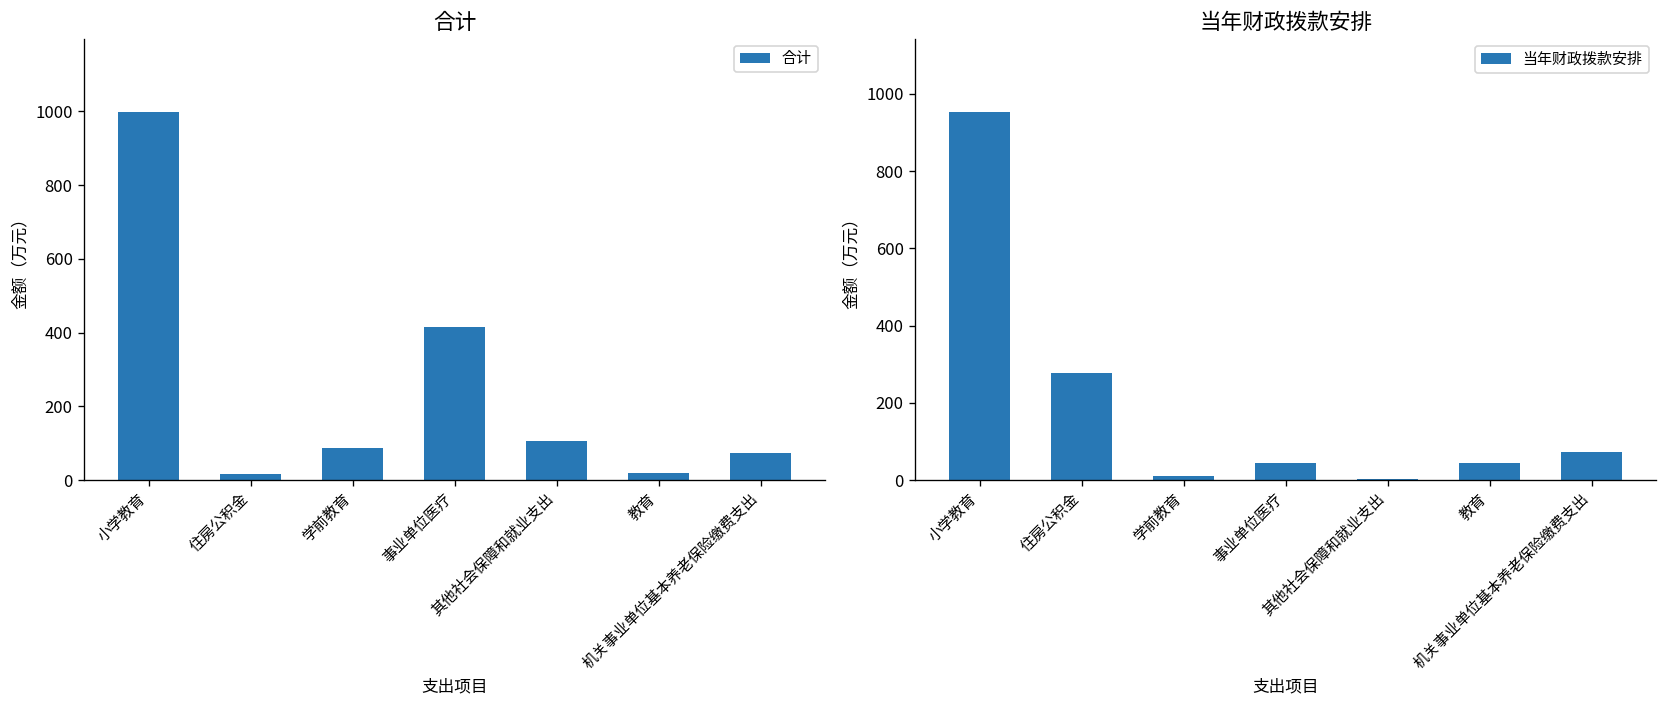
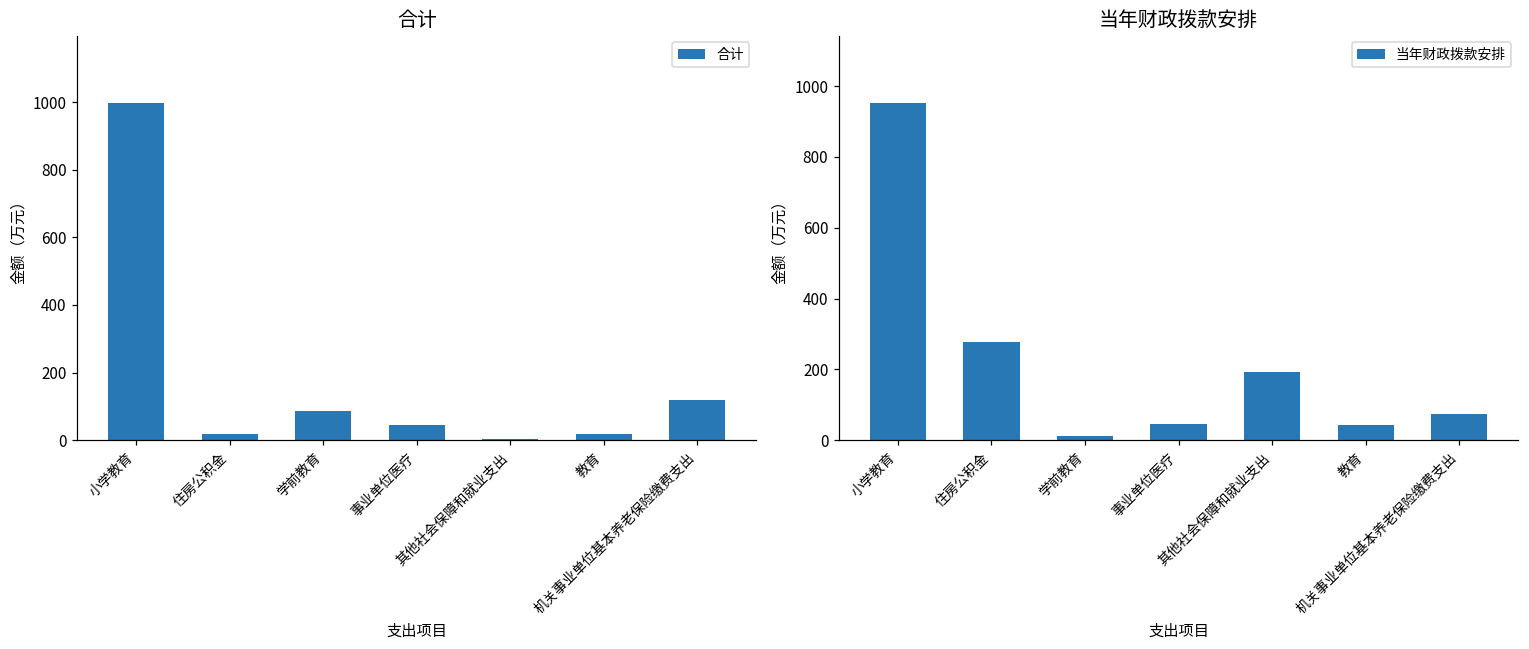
合计, 事业单位医疗: 410 -> 50
合计, 其他社会保障和就业支出: 110 -> 0
合计, 机关事业单位基本养老保险缴费支出: 70 -> 120
当年财政拨款安排, 其他社会保障和就业支出: 0 -> 190
